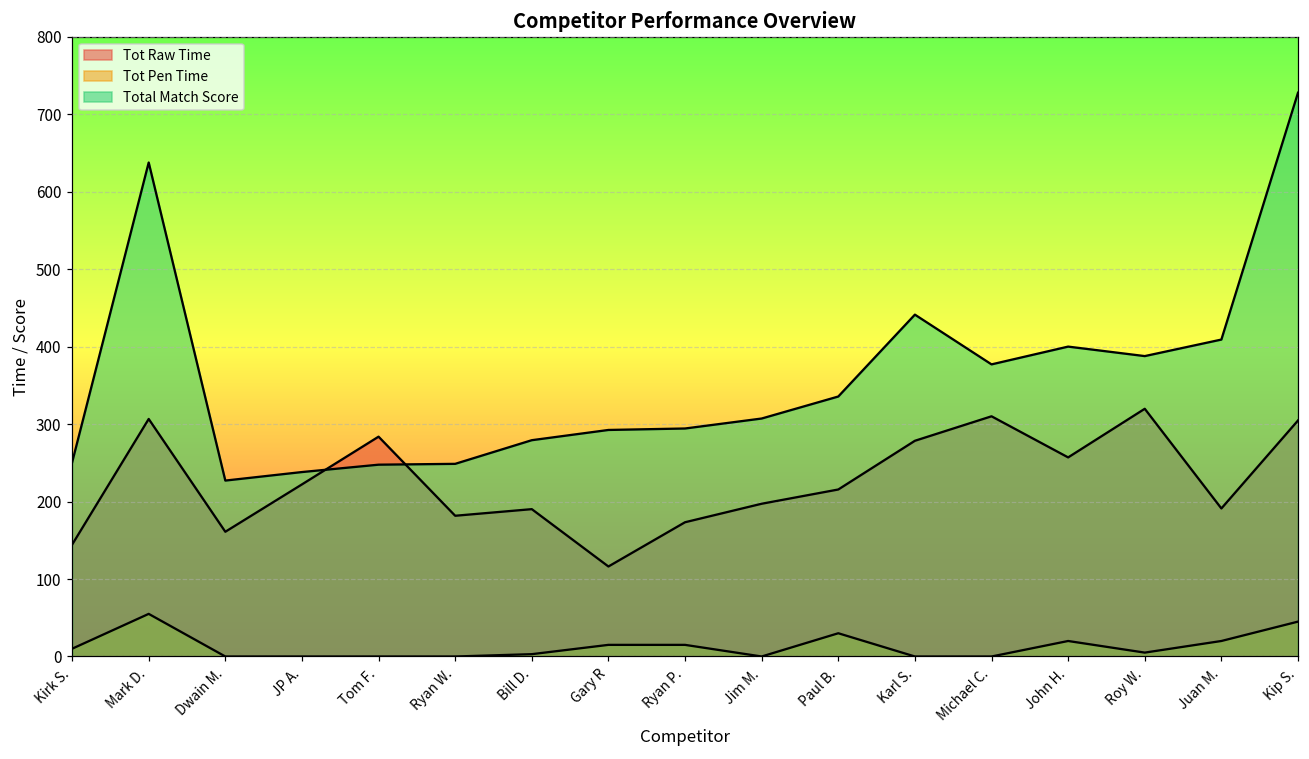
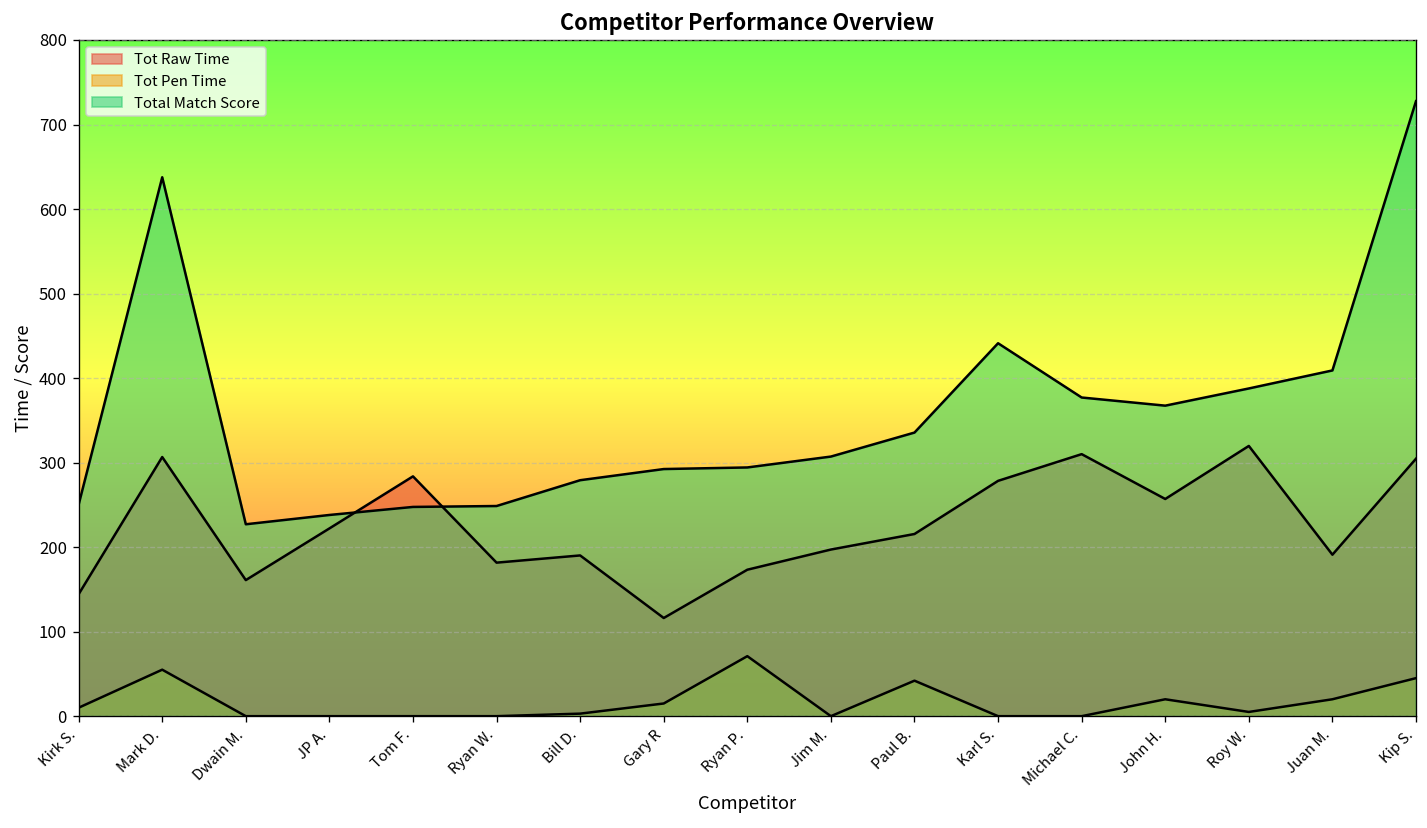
Tot Pen Time, Ryan P.: 20 -> 70
Tot Pen Time, Paul B.: 30 -> 40
Total Match Score, John H.: 400 -> 370
